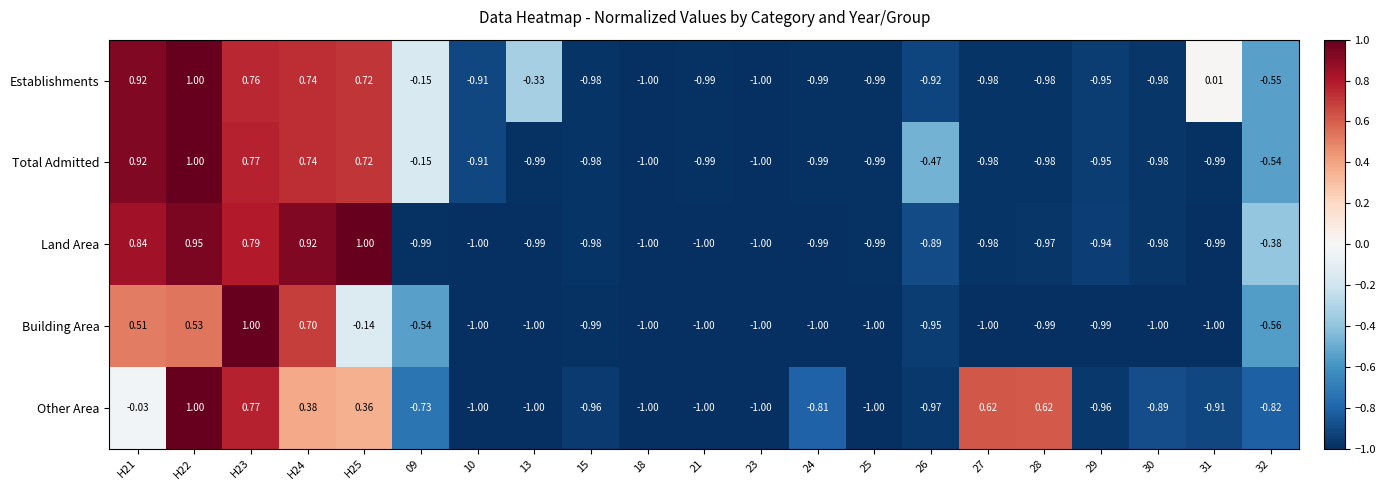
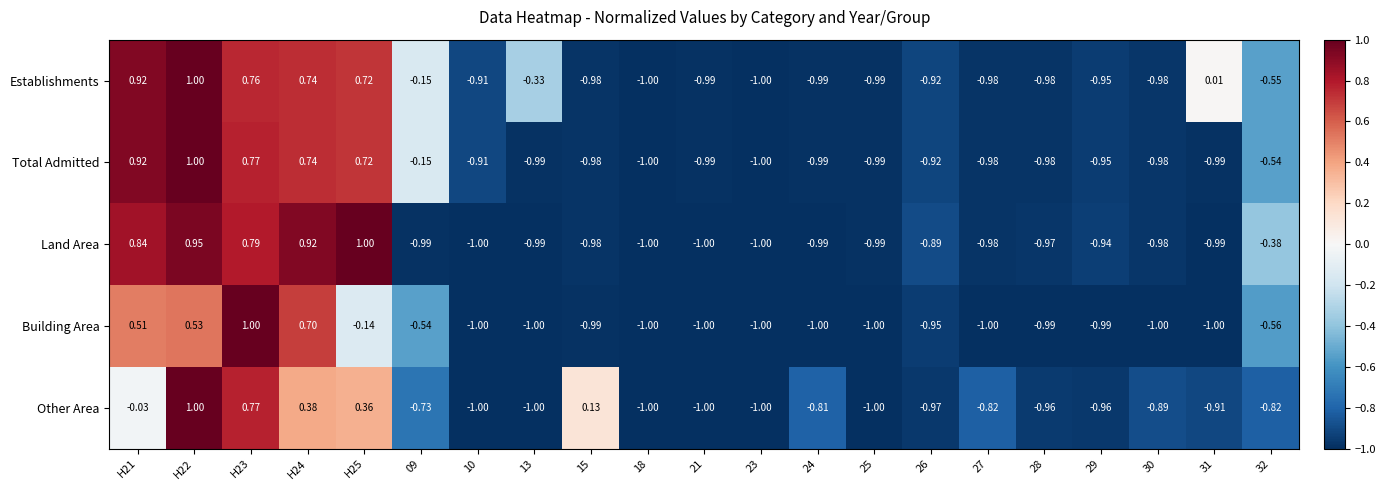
Total Admitted, 26: -0.47 -> -0.92
Other Area, 15: -0.96 -> 0.13
Other Area, 27: 0.62 -> -0.82
Other Area, 28: 0.62 -> -0.96
